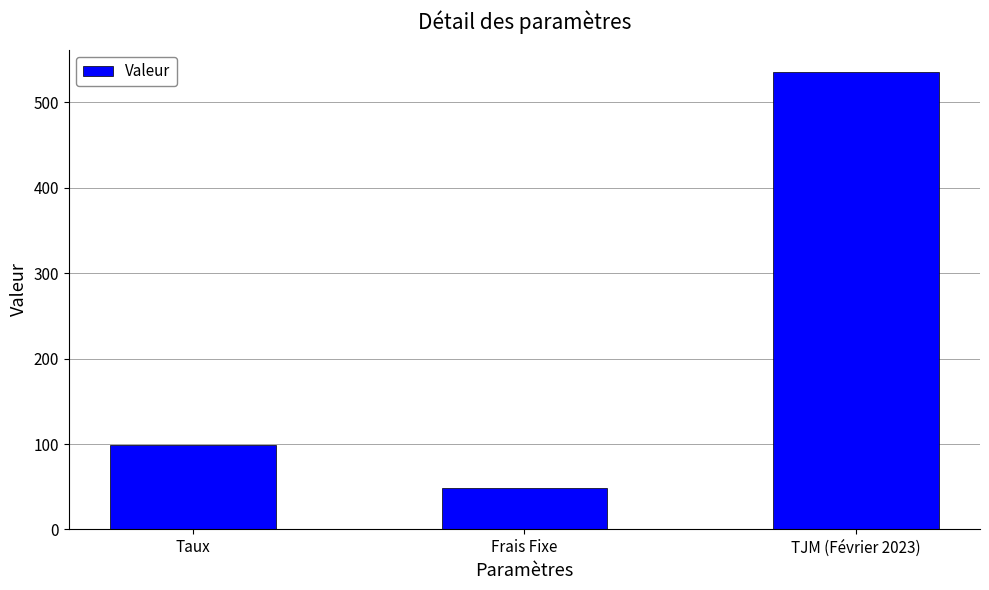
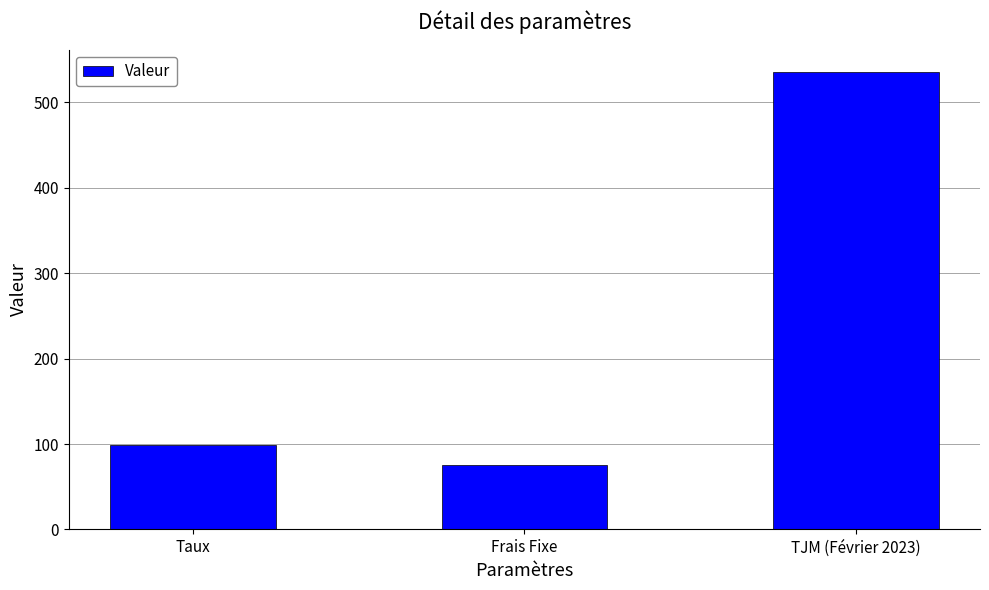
Frais Fixe: 50 -> 80
